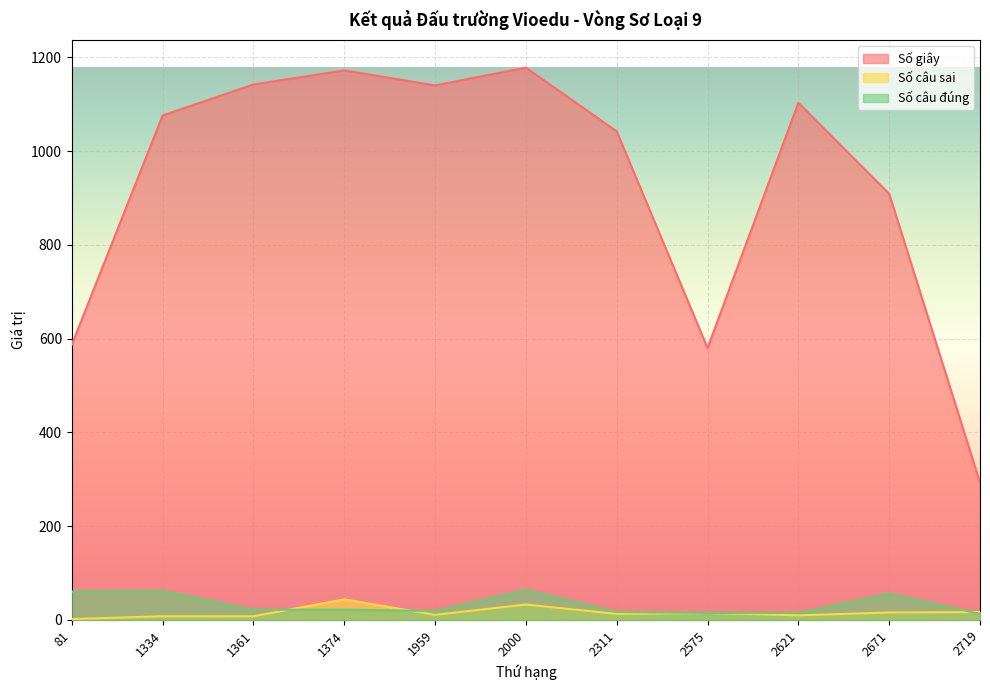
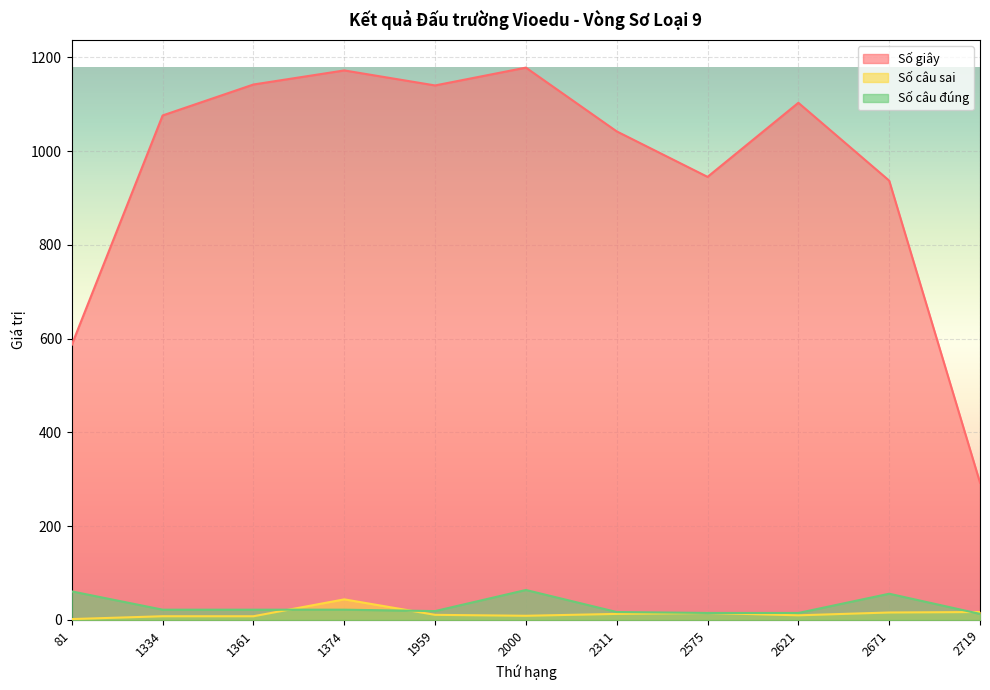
Số câu đúng, 1334: 60 -> 20
Số câu sai, 2000: 30 -> 10
Số giây, 2575: 580 -> 950
Số giây, 2671: 910 -> 940
